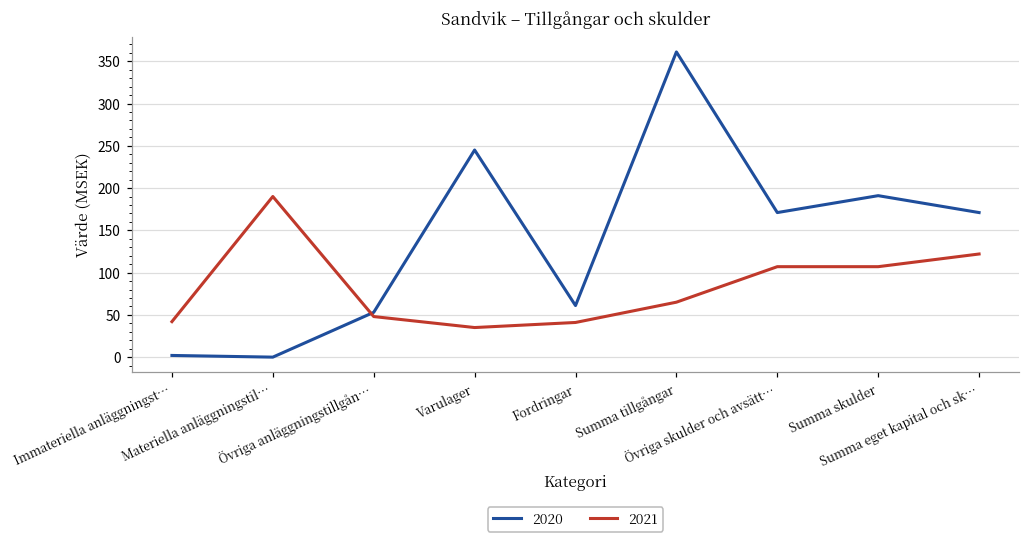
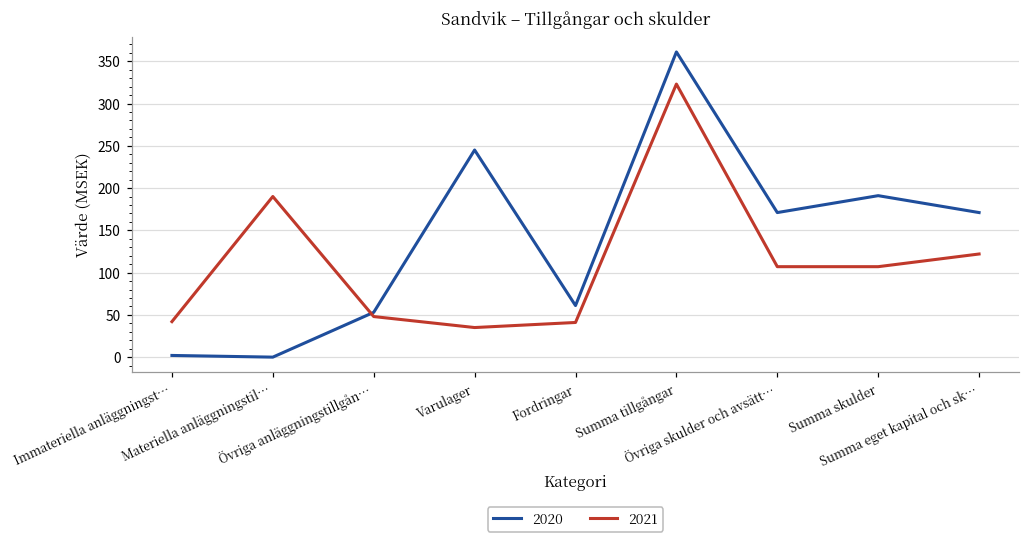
2021, Summa tillgångar: 70 -> 320
